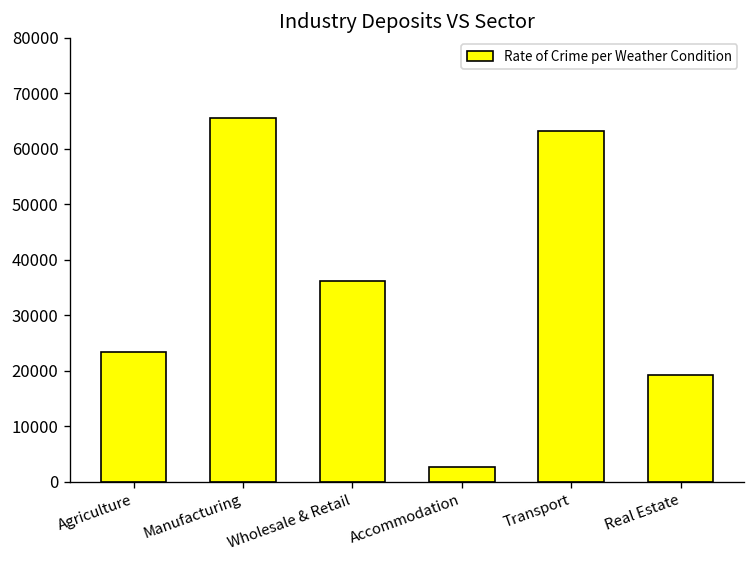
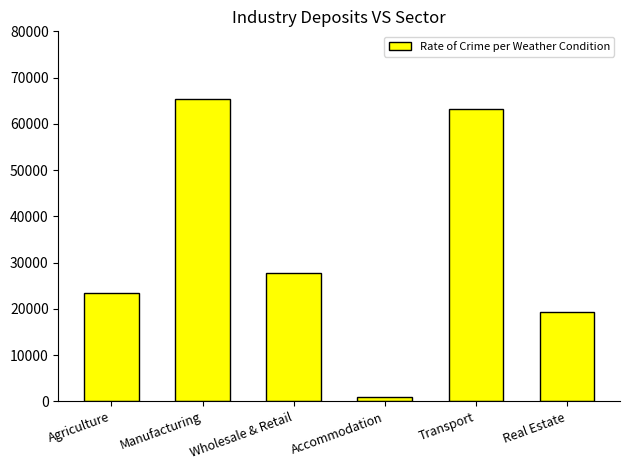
Wholesale & Retail: 36000 -> 28000
Accommodation: 3000 -> 1000
